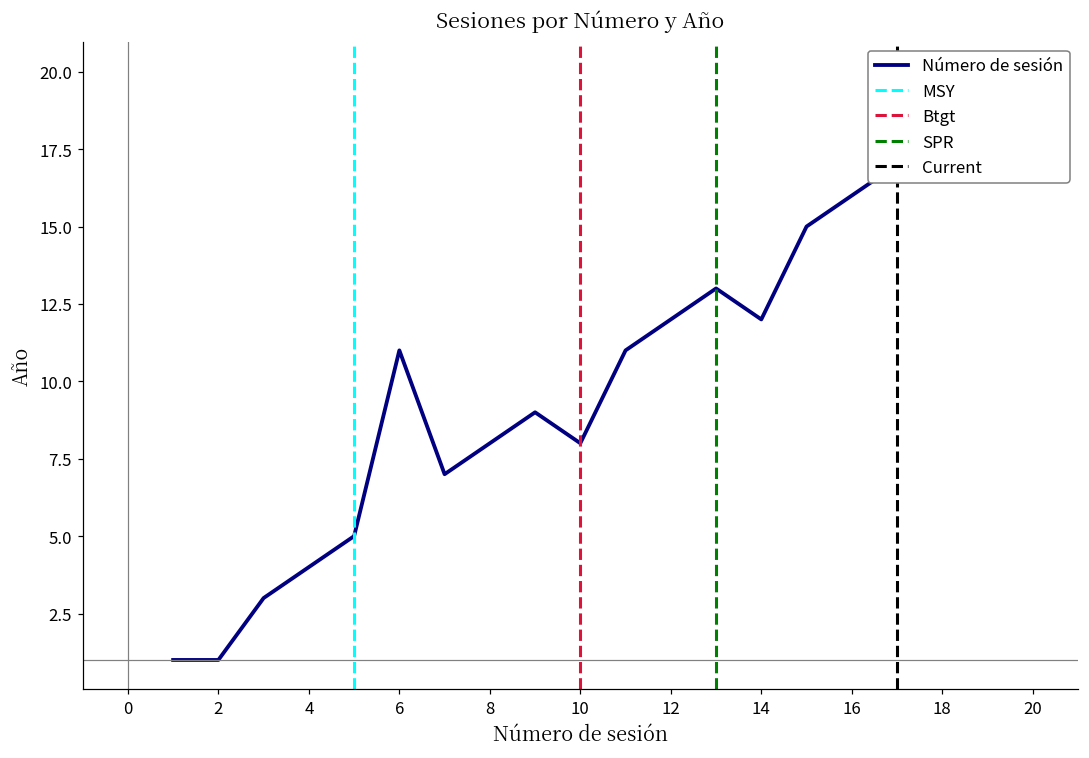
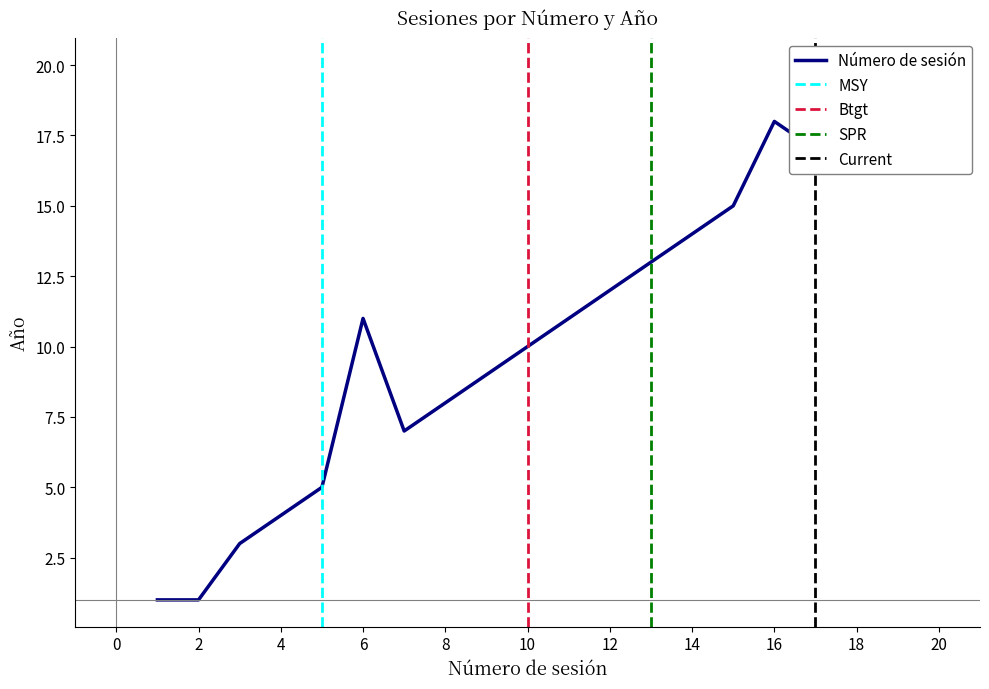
10: 8 -> 10
14: 12 -> 14
16: 16 -> 18
